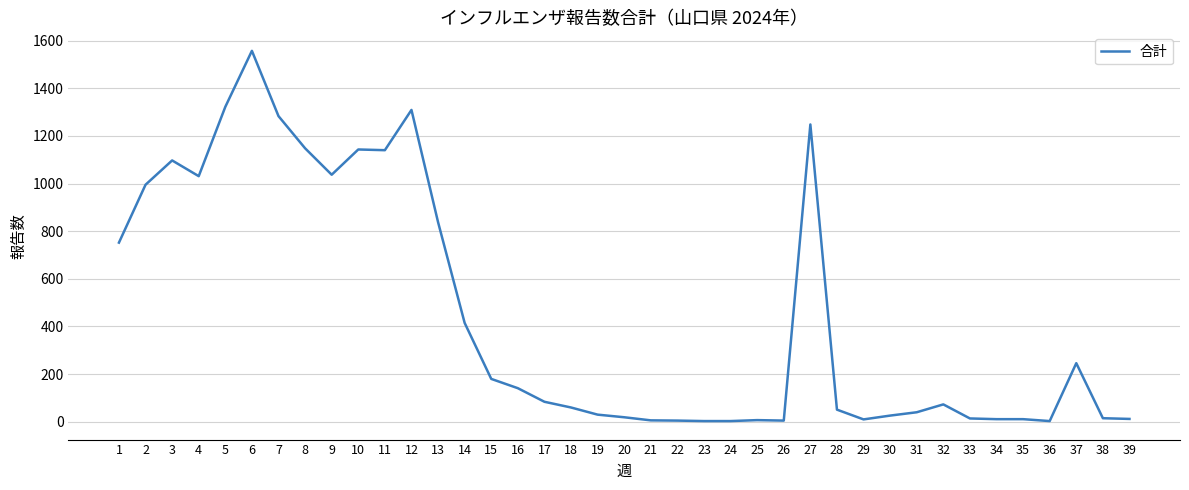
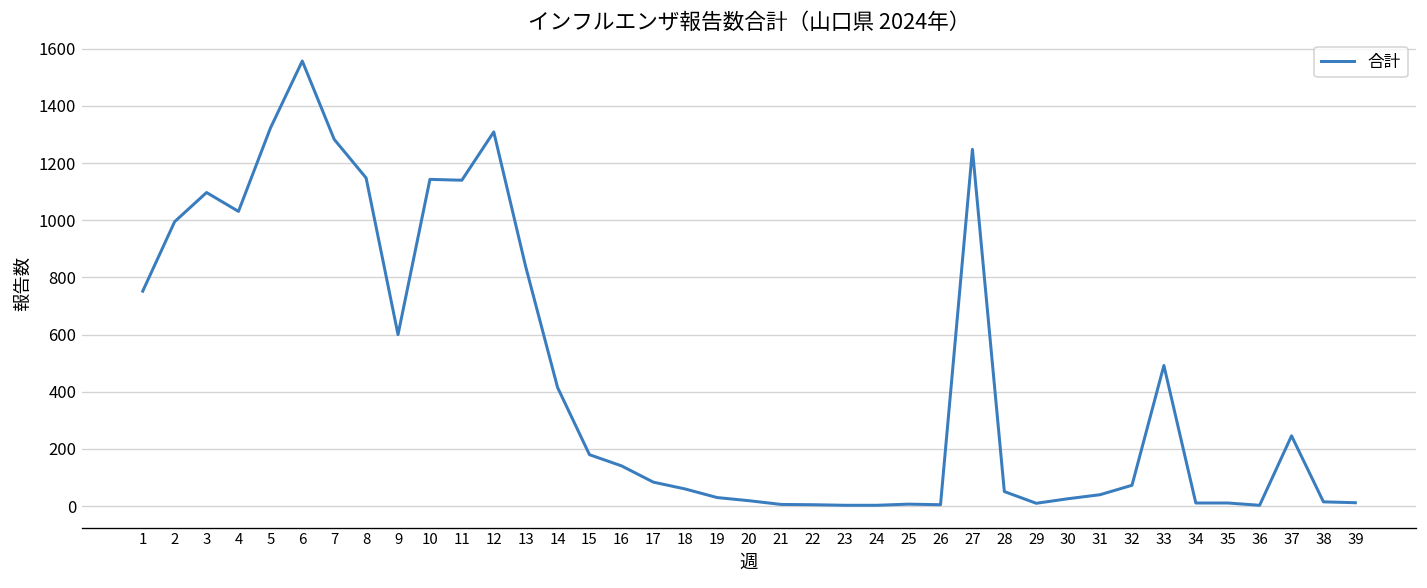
9: 1040 -> 600
33: 10 -> 490
